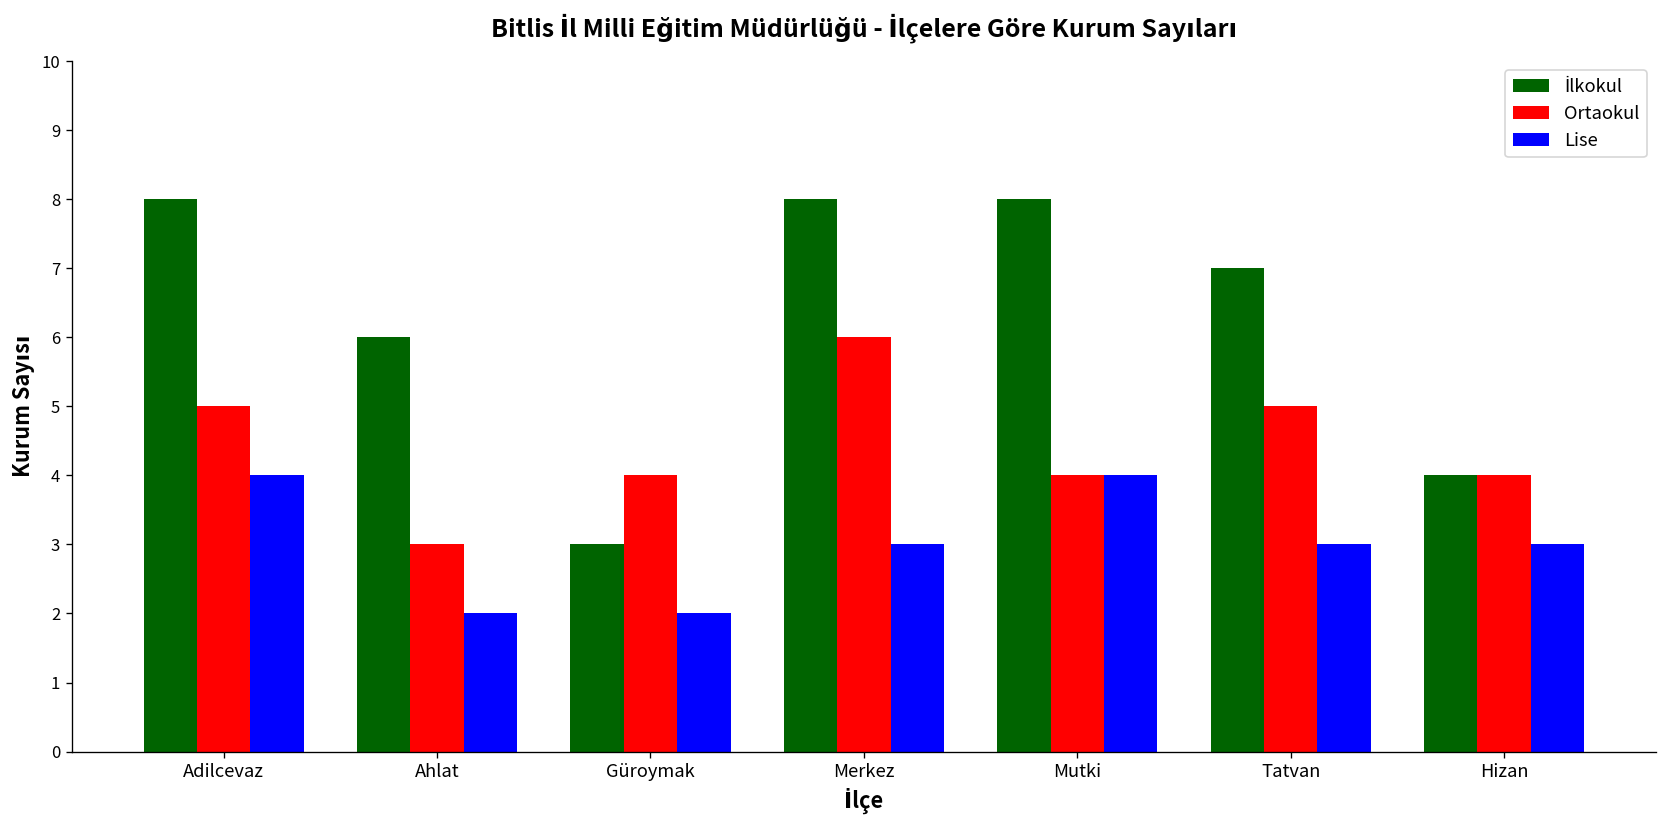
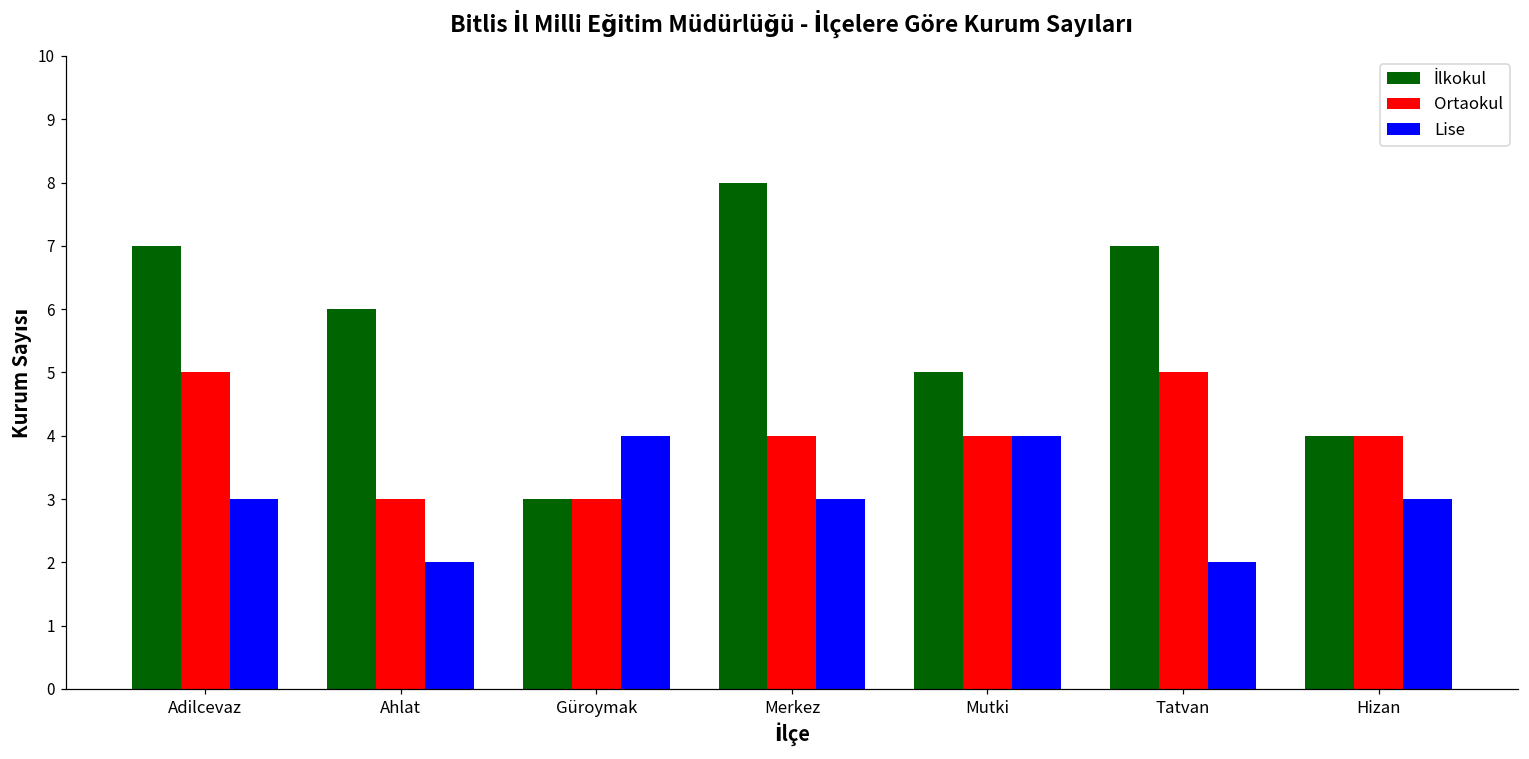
İlkokul, Adilcevaz: 8 -> 7
Lise, Adilcevaz: 4 -> 3
Ortaokul, Güroymak: 4 -> 3
Lise, Güroymak: 2 -> 4
Ortaokul, Merkez: 6 -> 4
İlkokul, Mutki: 8 -> 5
Lise, Tatvan: 3 -> 2
